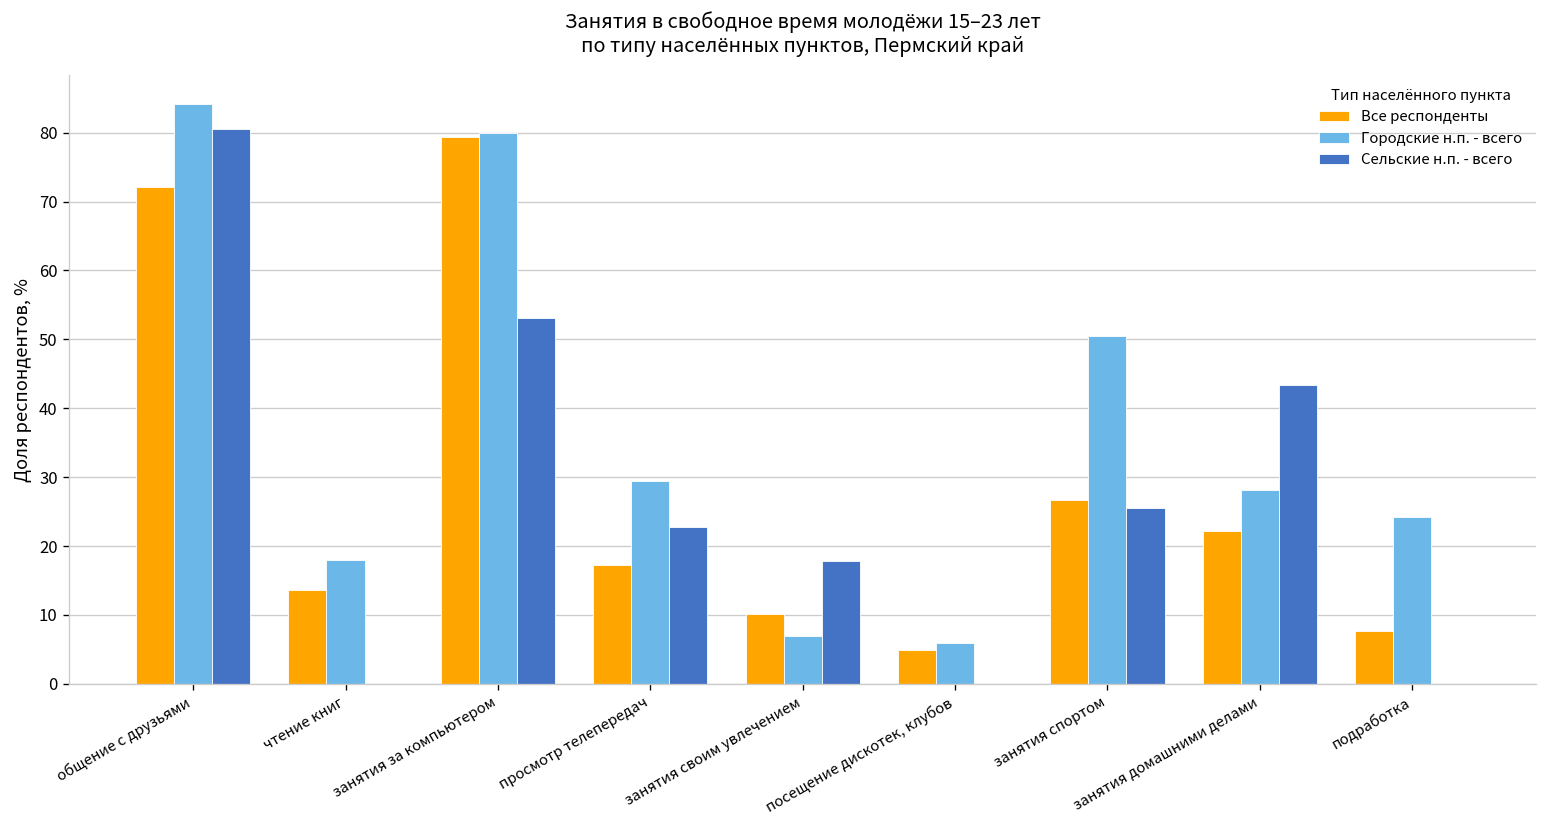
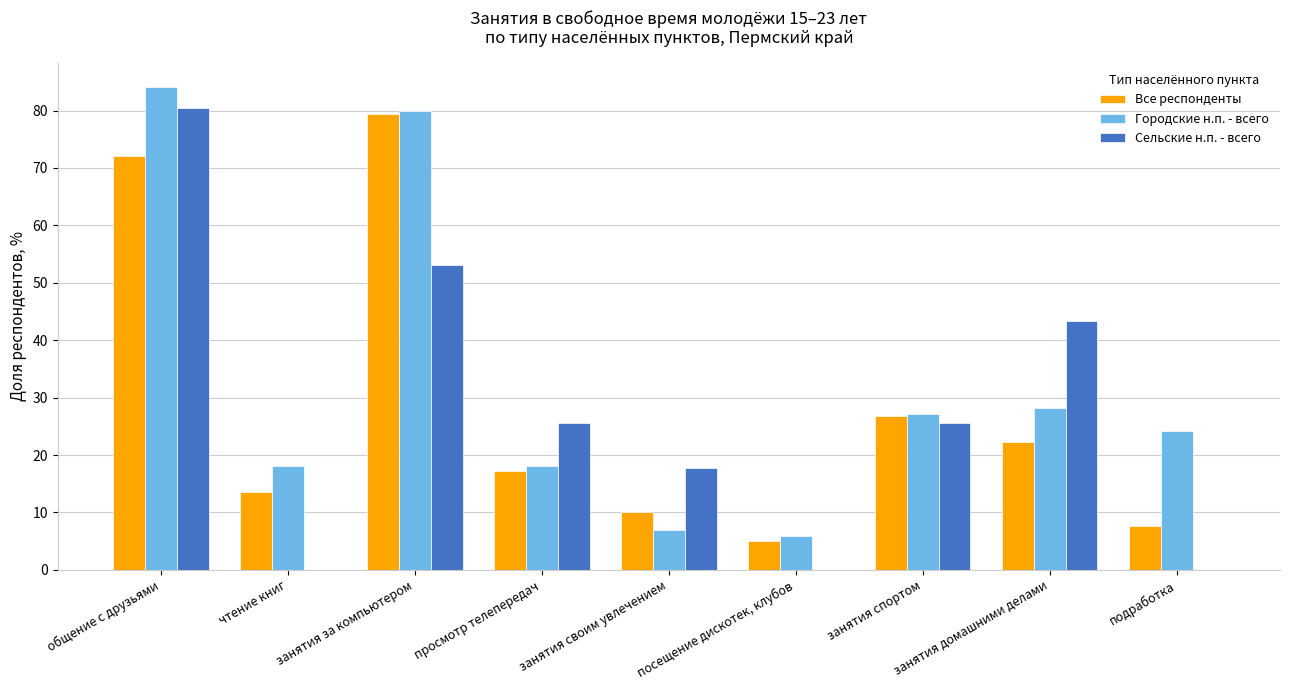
Городские н.п. - всего, просмотр телепередач: 29 -> 18
Сельские н.п. - всего, просмотр телепередач: 23 -> 26
Городские н.п. - всего, занятия спортом: 50 -> 27
